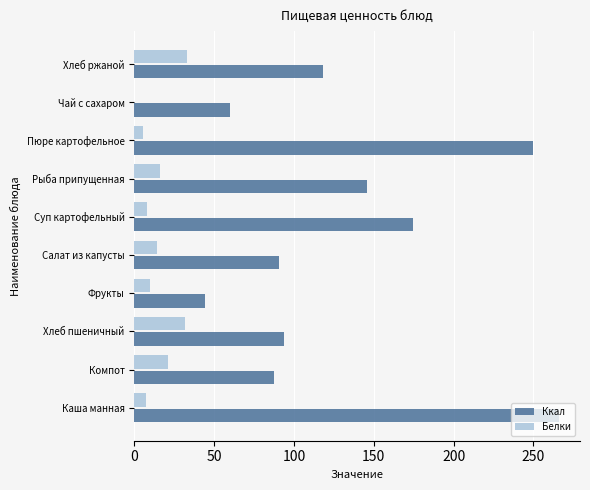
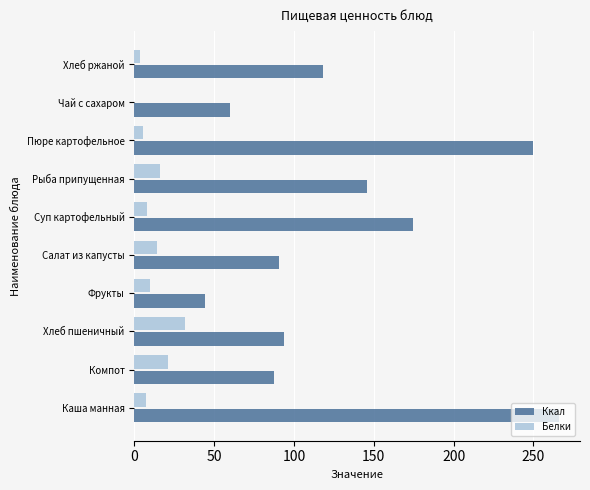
Белки, Хлеб ржаной: 33 -> 4
